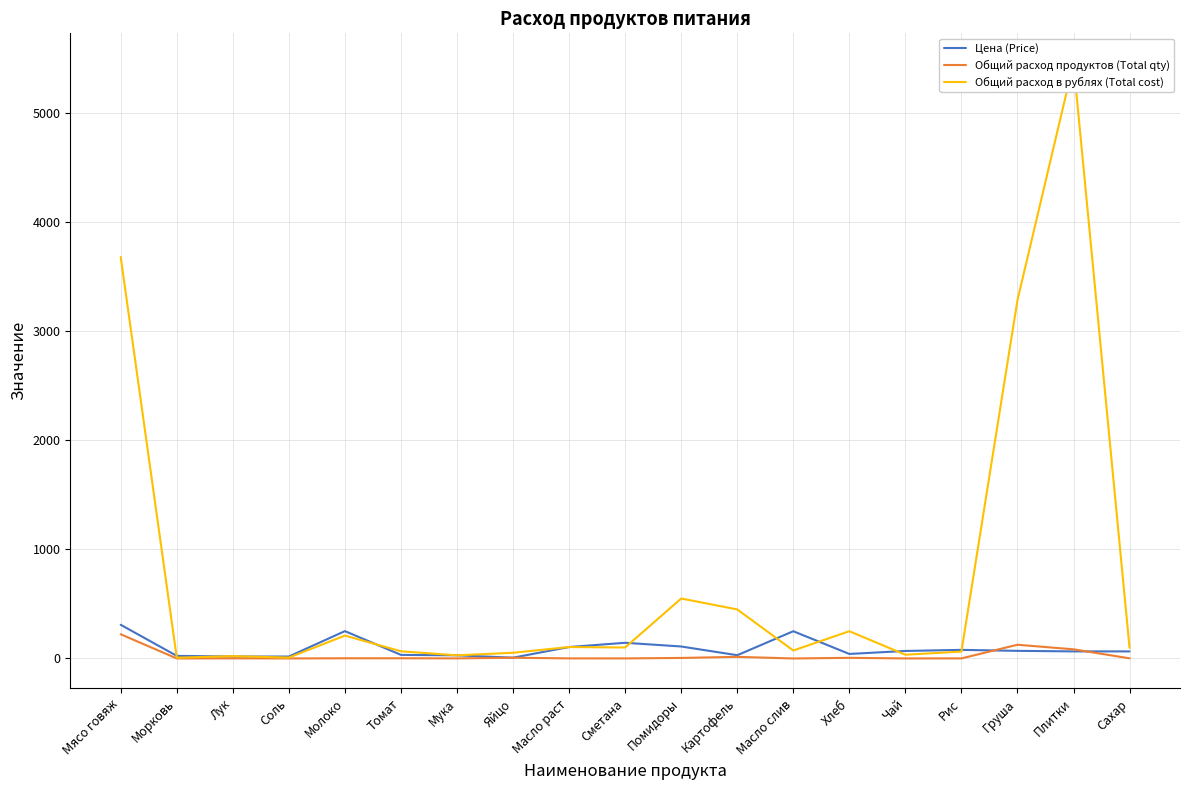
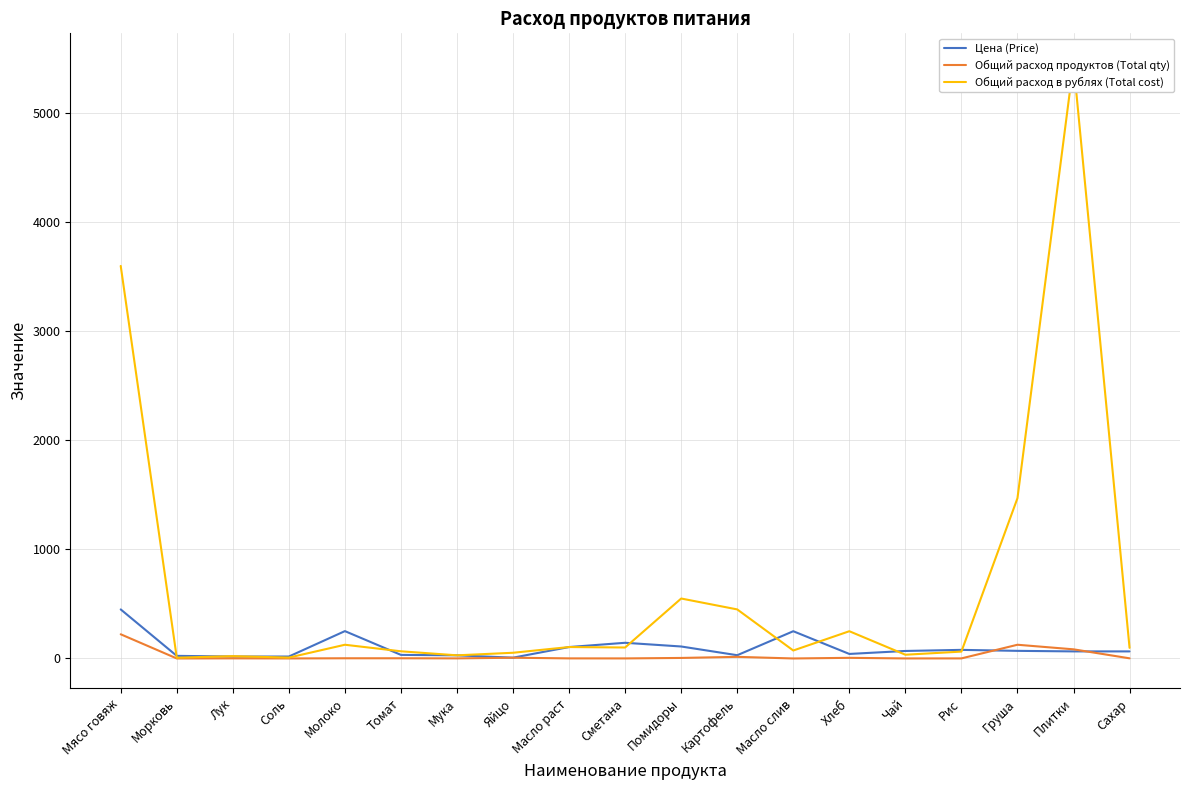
Цена (Price), Мясо говяж: 310 -> 450
Общий расход в рублях (Total cost), Мясо говяж: 3680 -> 3600
Общий расход в рублях (Total cost), Молоко: 210 -> 130
Общий расход в рублях (Total cost), Груша: 3290 -> 1470
